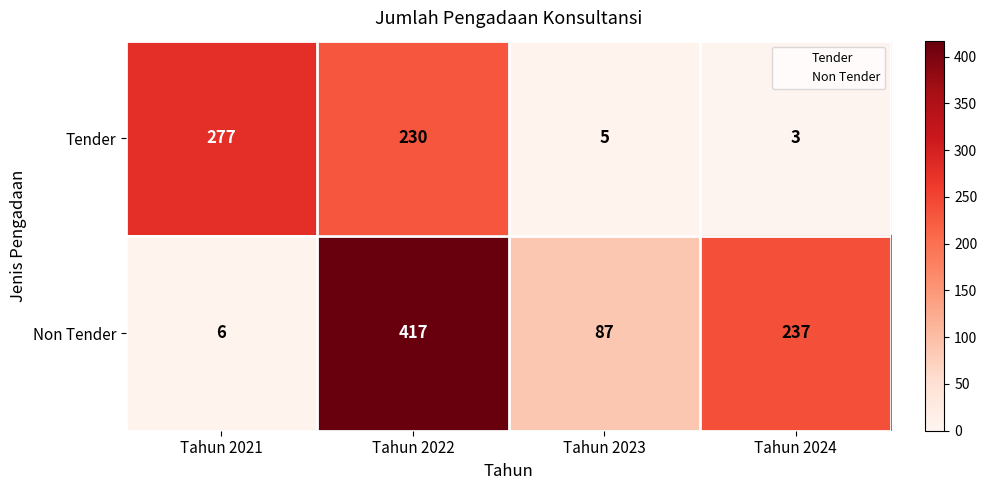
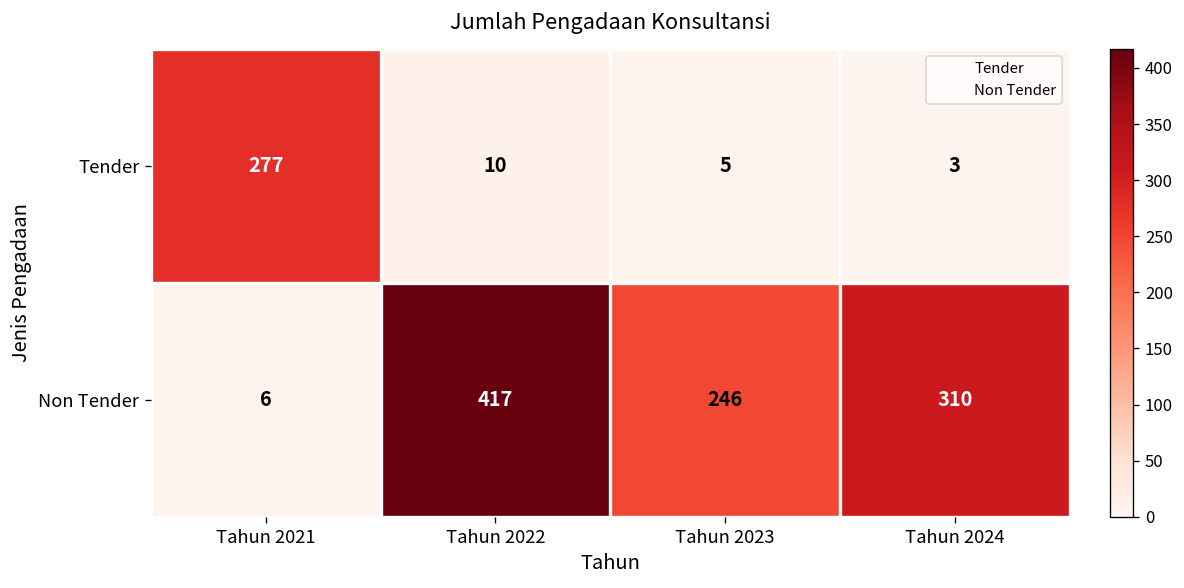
Tender, Tahun 2022: 230 -> 10
Non Tender, Tahun 2023: 87 -> 246
Non Tender, Tahun 2024: 237 -> 310
